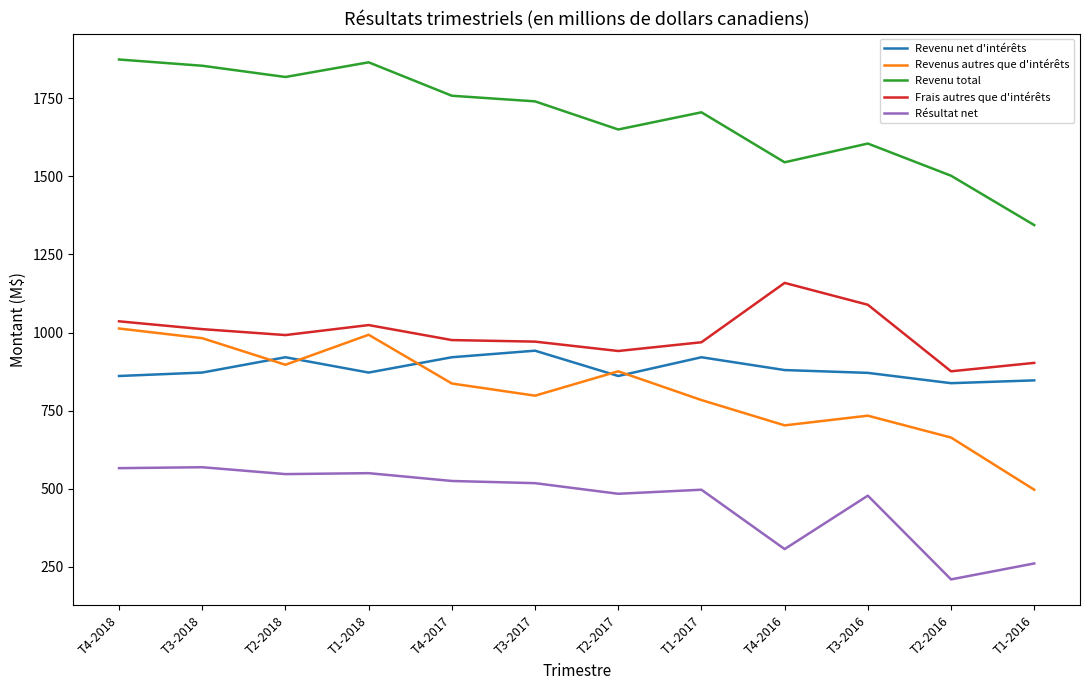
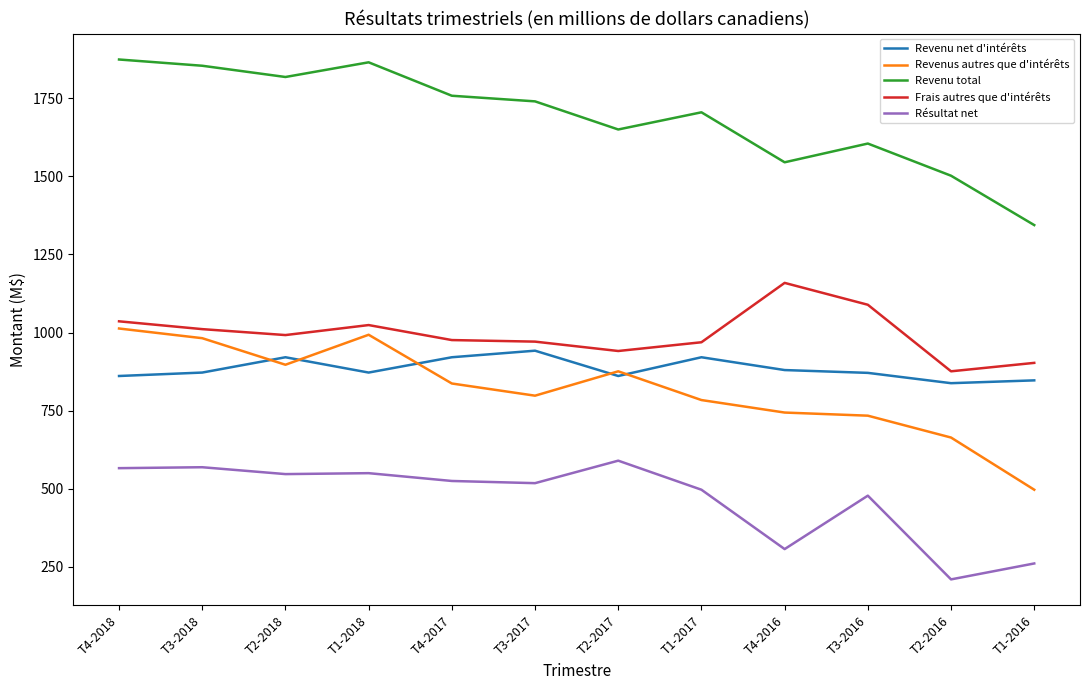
Résultat net, T2-2017: 480 -> 590
Revenus autres que d'intérêts, T4-2016: 700 -> 740
